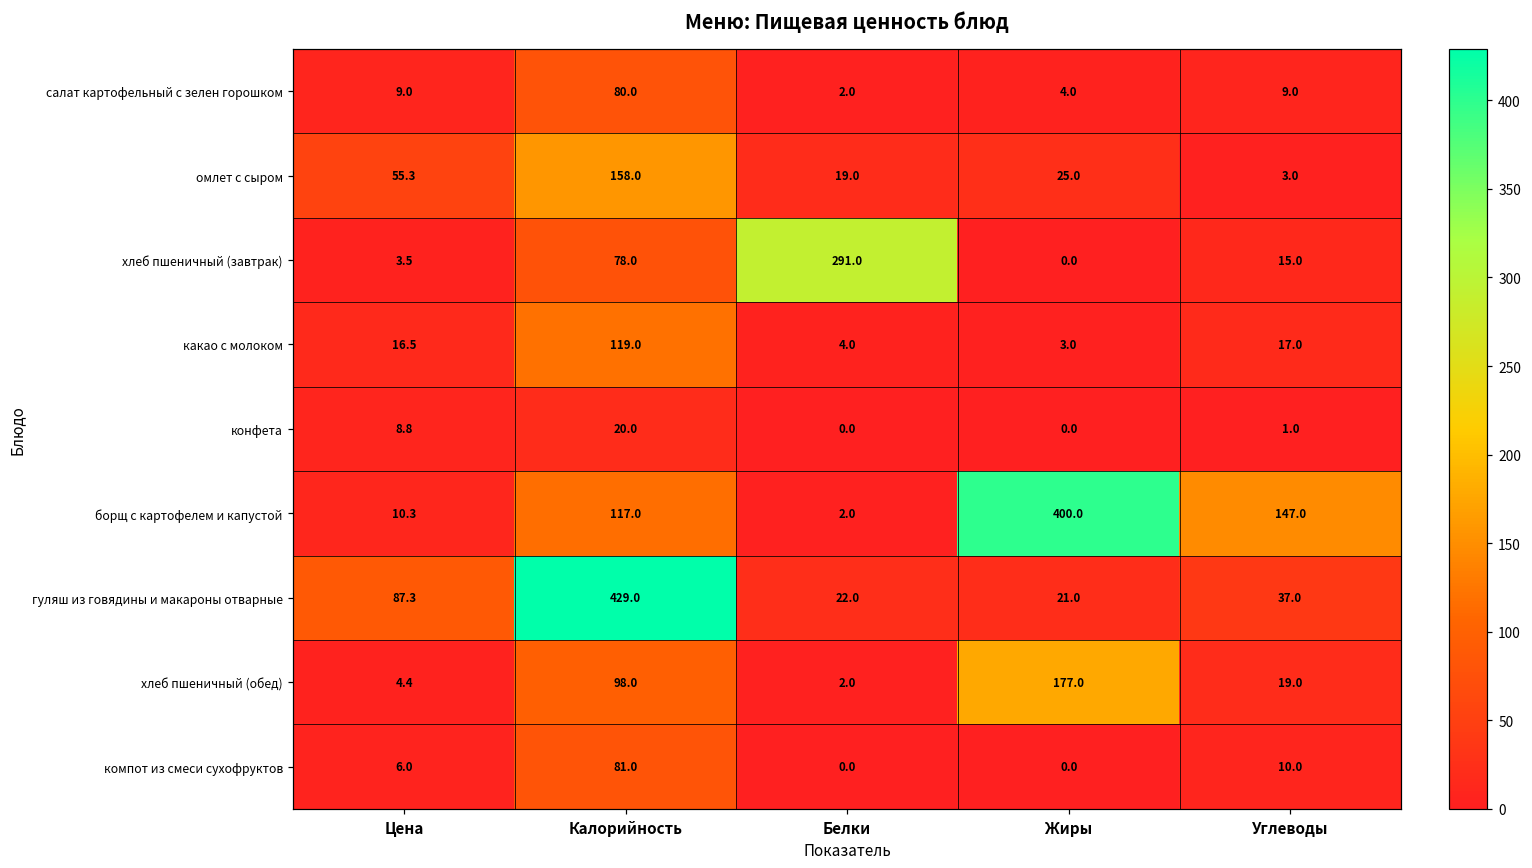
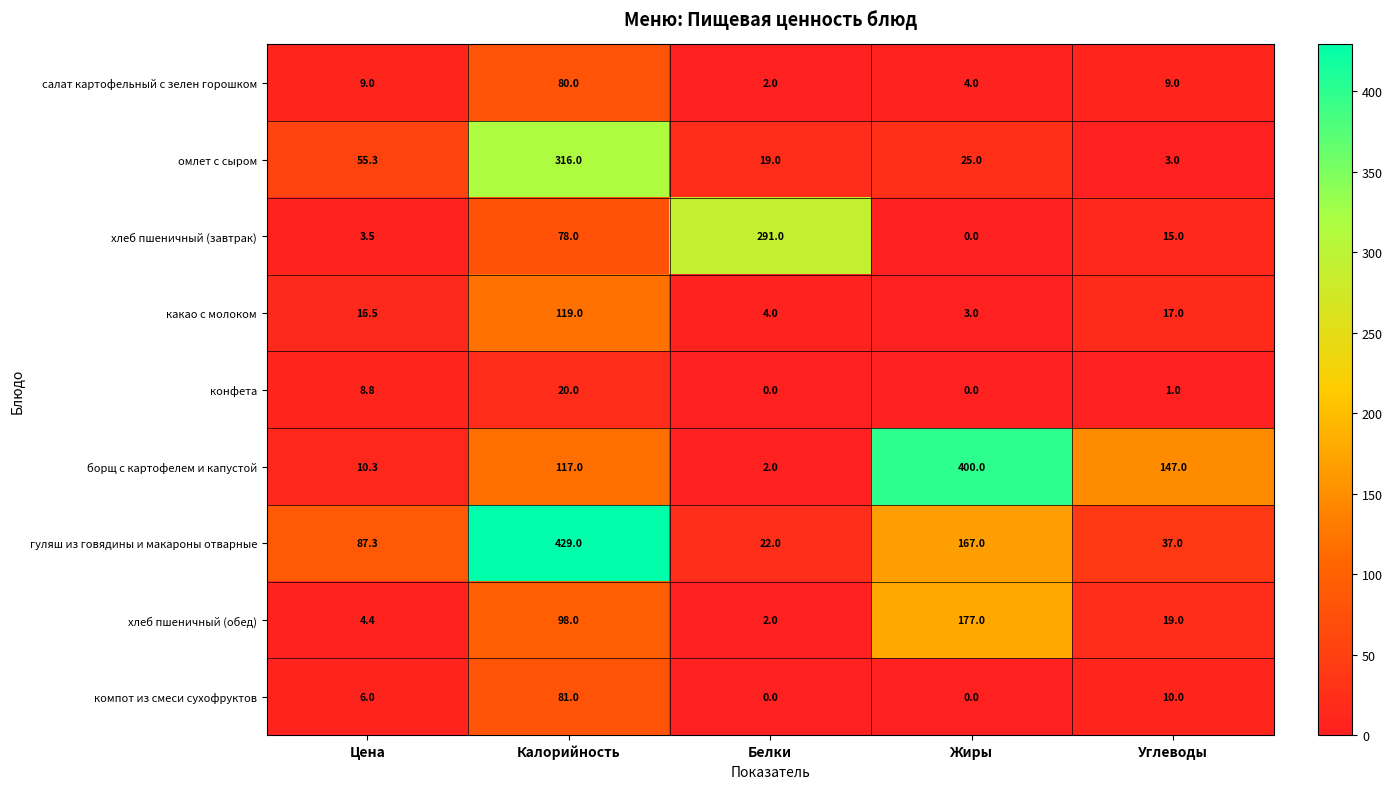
омлет с сыром, Калорийность: 158.0 -> 316.0
гуляш из говядины и макароны отварные, Жиры: 21.0 -> 167.0
